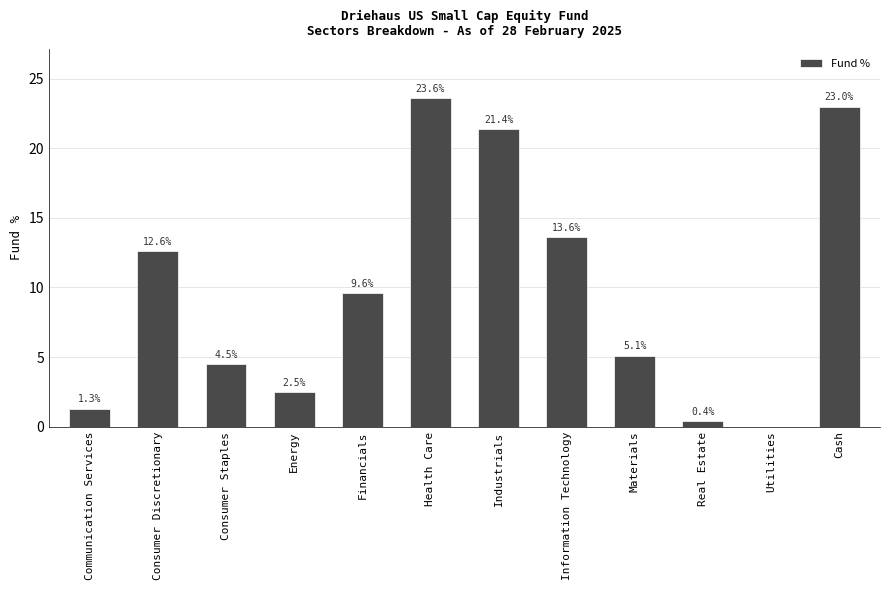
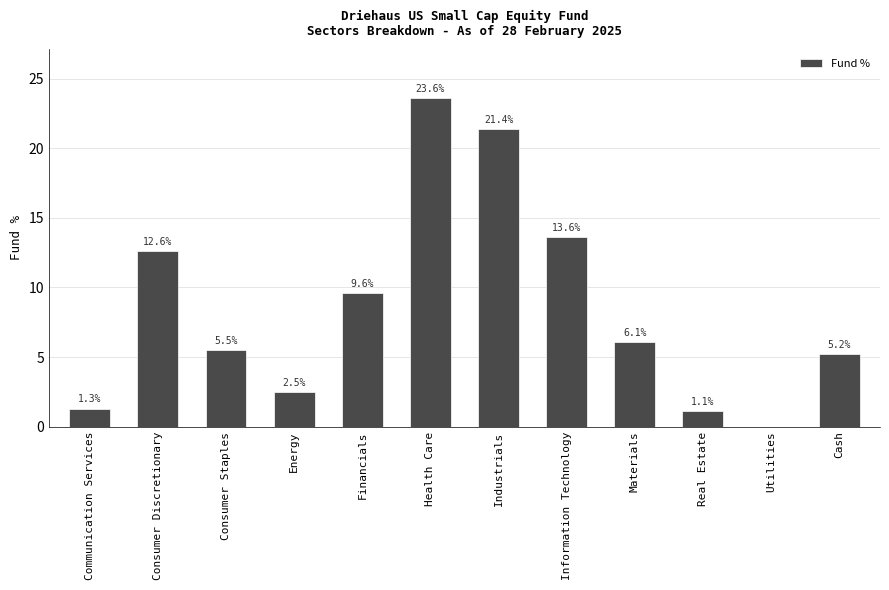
Consumer Staples: 4.5% -> 5.5%
Materials: 5.1% -> 6.1%
Real Estate: 0.4% -> 1.1%
Cash: 23.0% -> 5.2%
